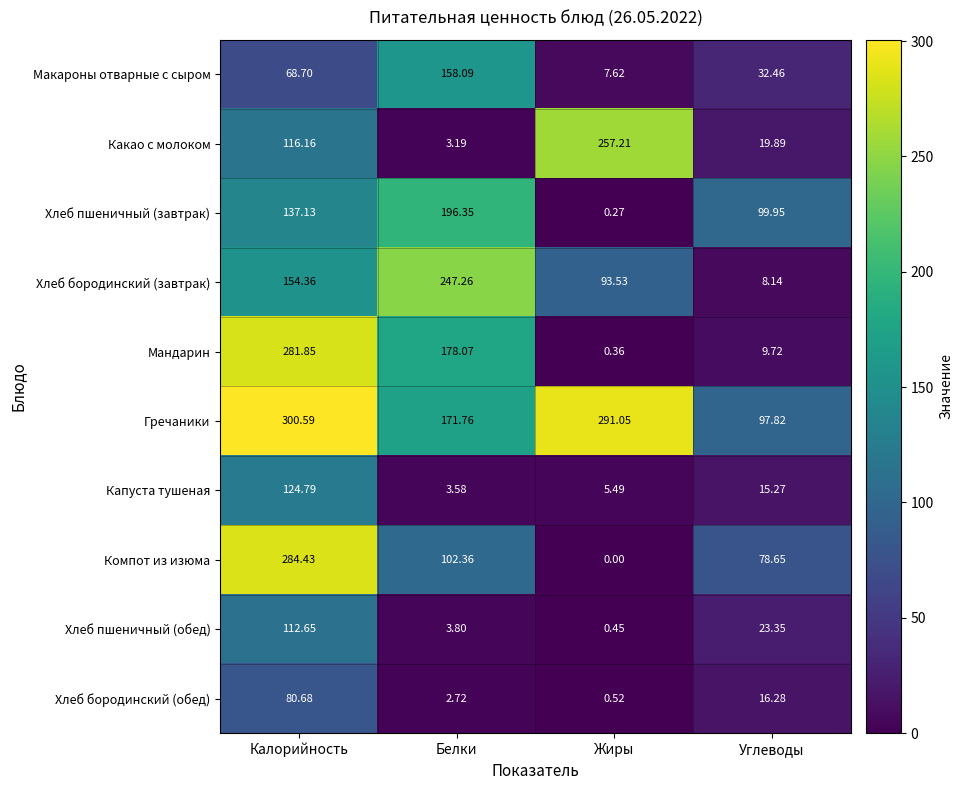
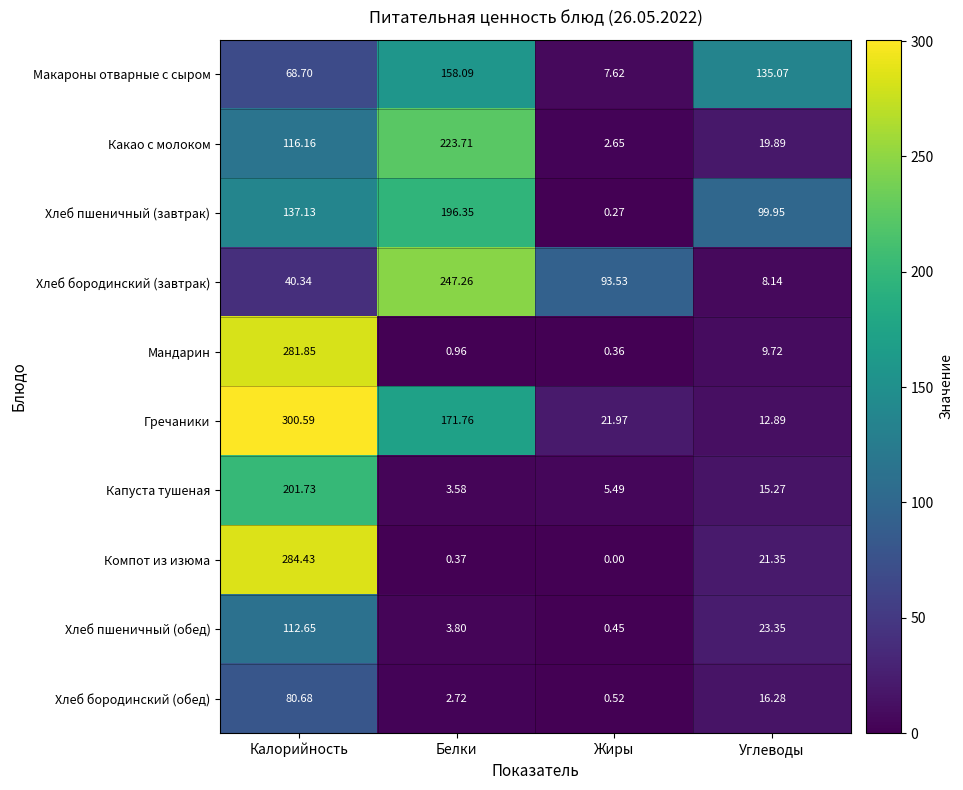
Макароны отварные с сыром, Углеводы: 32.46 -> 135.07
Какао с молоком, Белки: 3.19 -> 223.71
Какао с молоком, Жиры: 257.21 -> 2.65
Хлеб бородинский (завтрак), Калорийность: 154.36 -> 40.34
Мандарин, Белки: 178.07 -> 0.96
Гречаники, Жиры: 291.05 -> 21.97
Гречаники, Углеводы: 97.82 -> 12.89
Капуста тушеная, Калорийность: 124.79 -> 201.73
Компот из изюма, Белки: 102.36 -> 0.37
Компот из изюма, Углеводы: 78.65 -> 21.35
